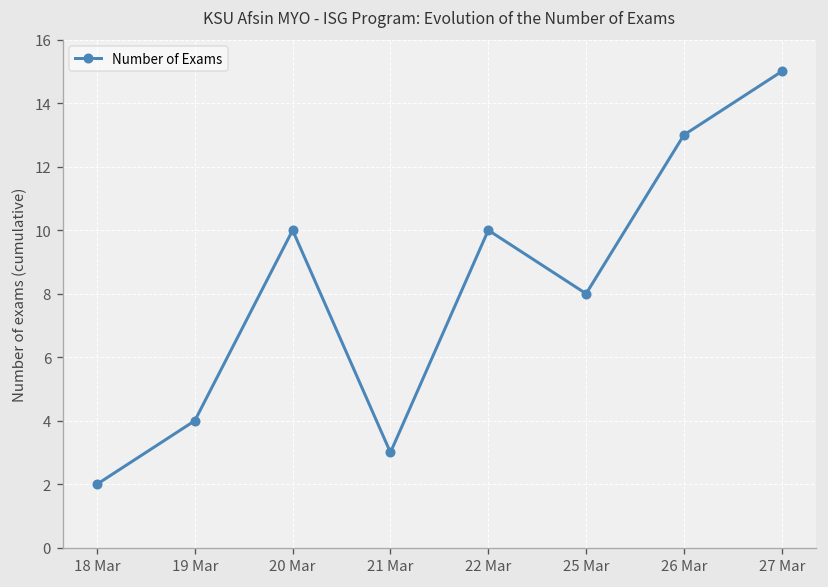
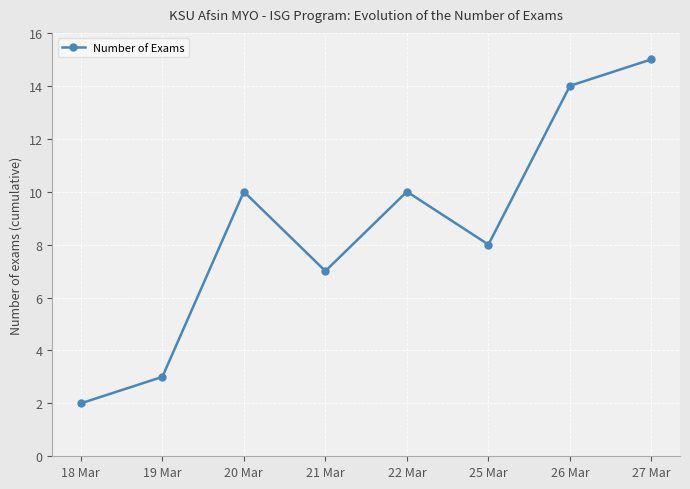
19 Mar: 4 -> 3
21 Mar: 3 -> 7
26 Mar: 13 -> 14
